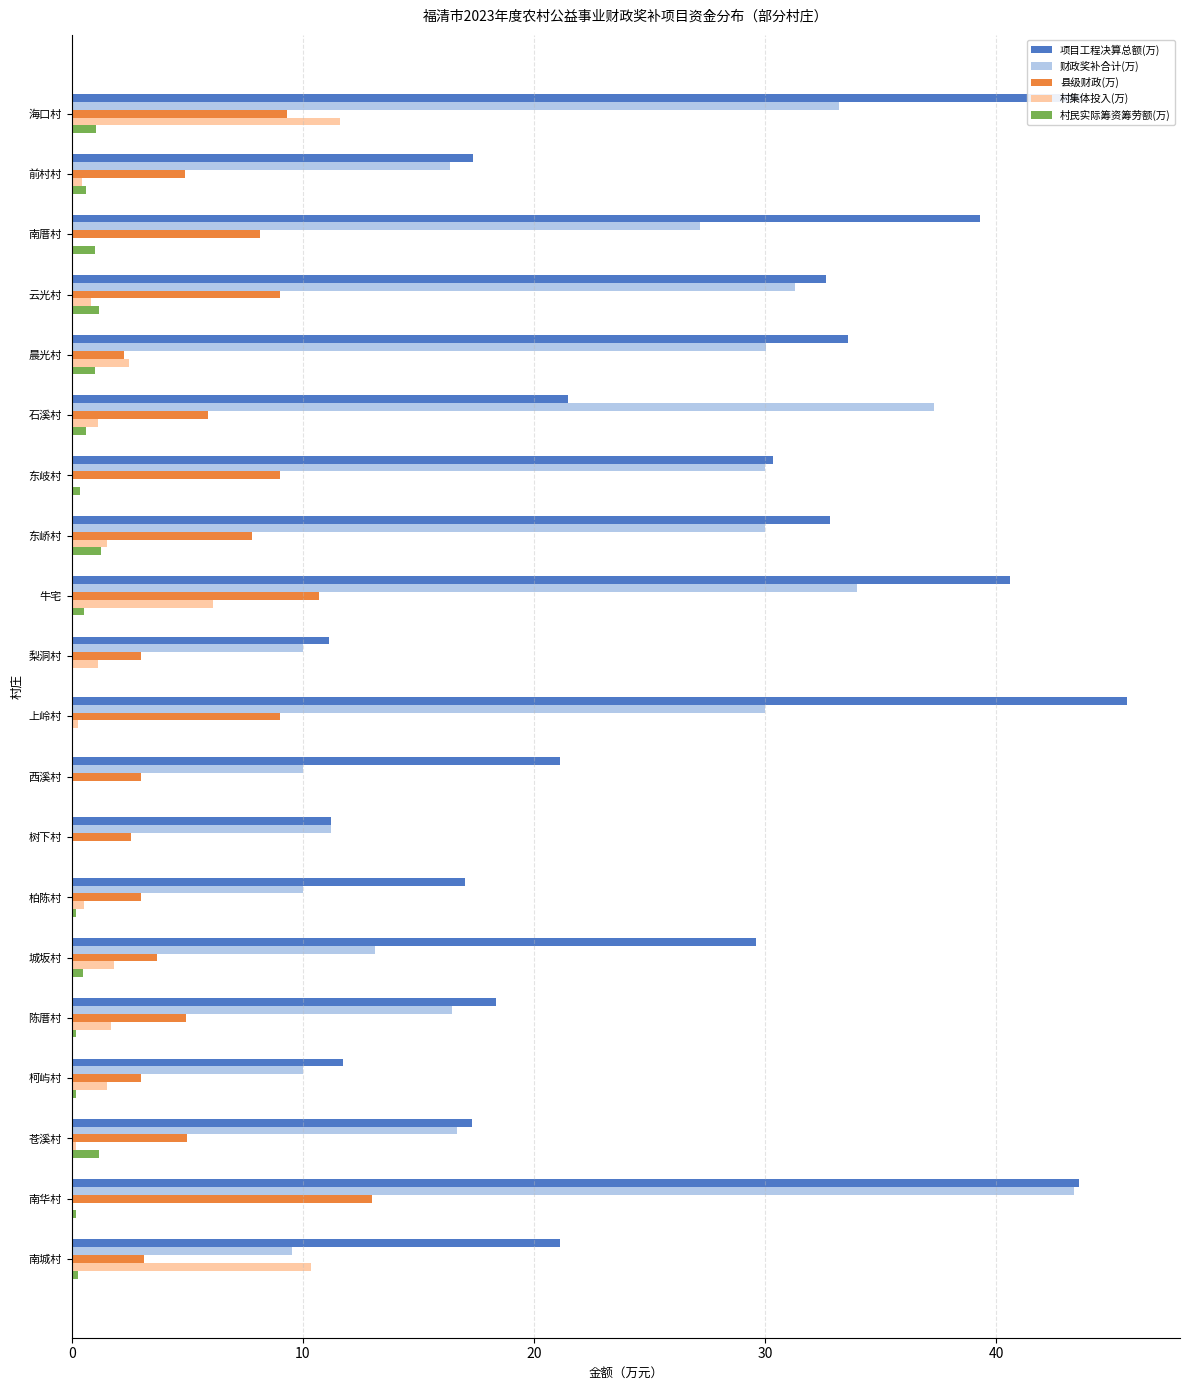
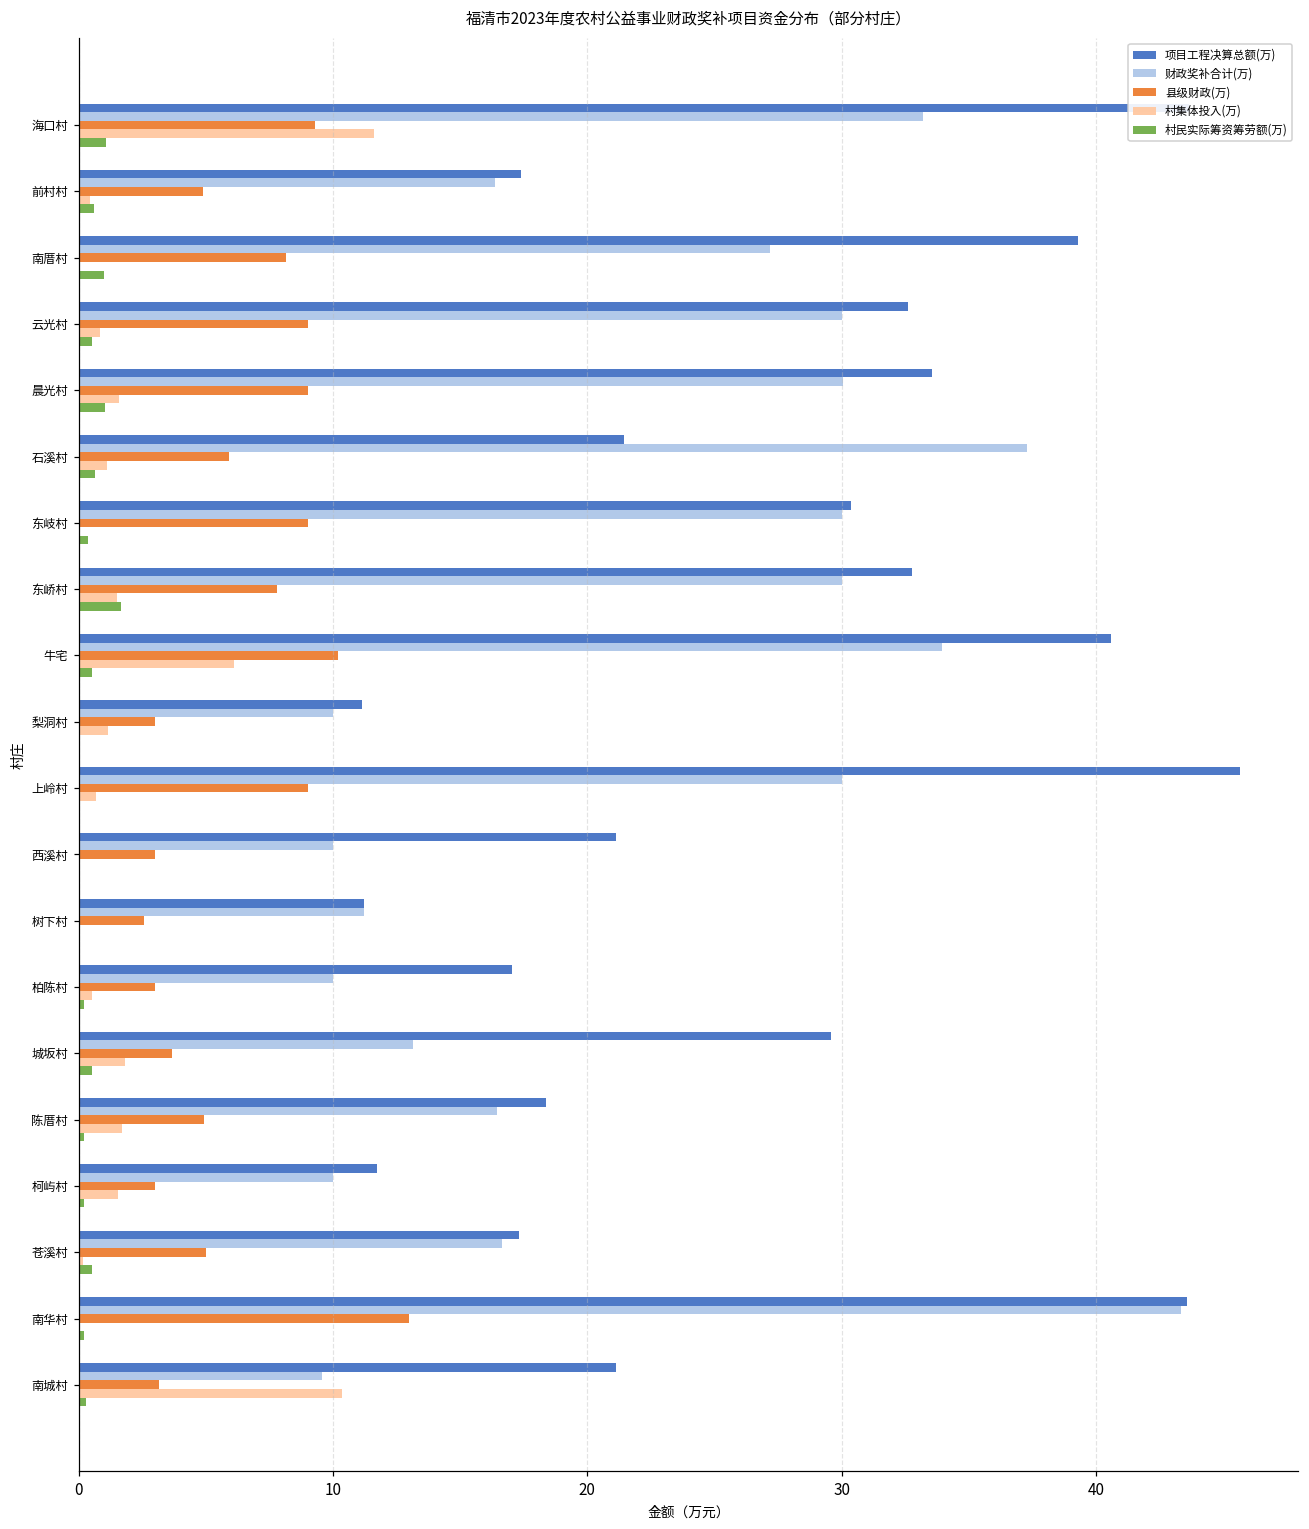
财政奖补合计(万), 云光村: 31.3 -> 30.0
村民实际筹资筹劳额(万), 云光村: 1.2 -> 0.5
县级财政(万), 晨光村: 2.3 -> 9.0
村集体投入(万), 晨光村: 2.5 -> 1.6
村民实际筹资筹劳额(万), 东峤村: 1.3 -> 1.7
县级财政(万), 牛宅: 10.7 -> 10.2
村集体投入(万), 上岭村: 0.3 -> 0.7
村民实际筹资筹劳额(万), 苍溪村: 1.2 -> 0.5
